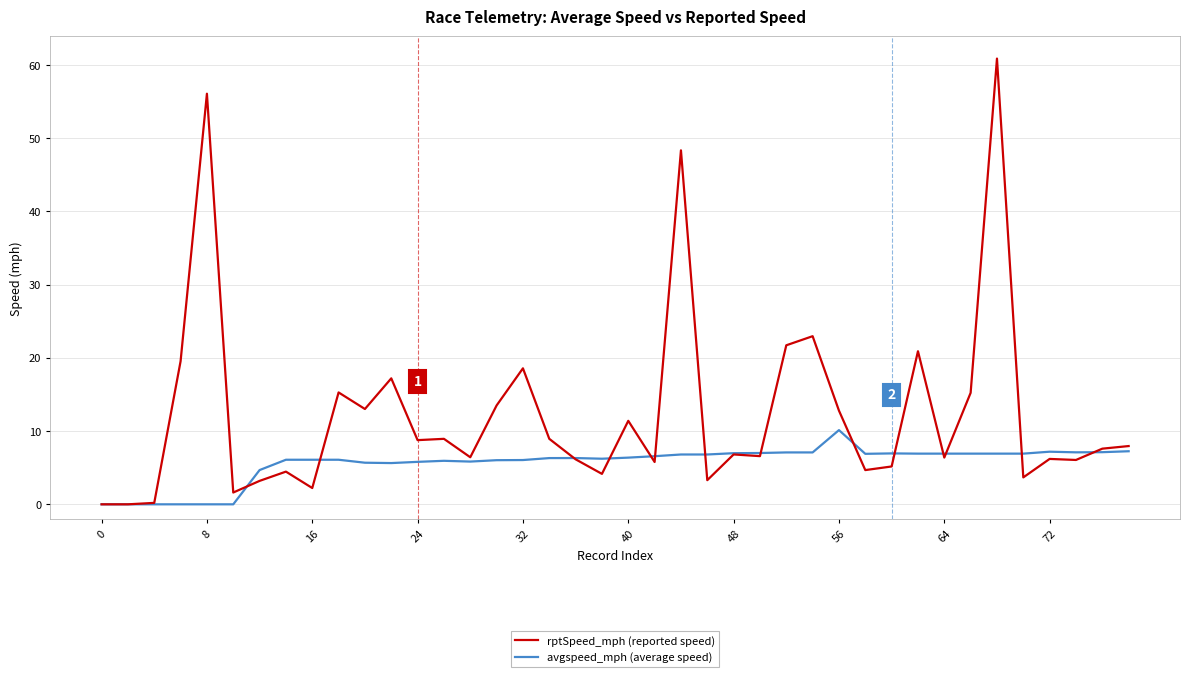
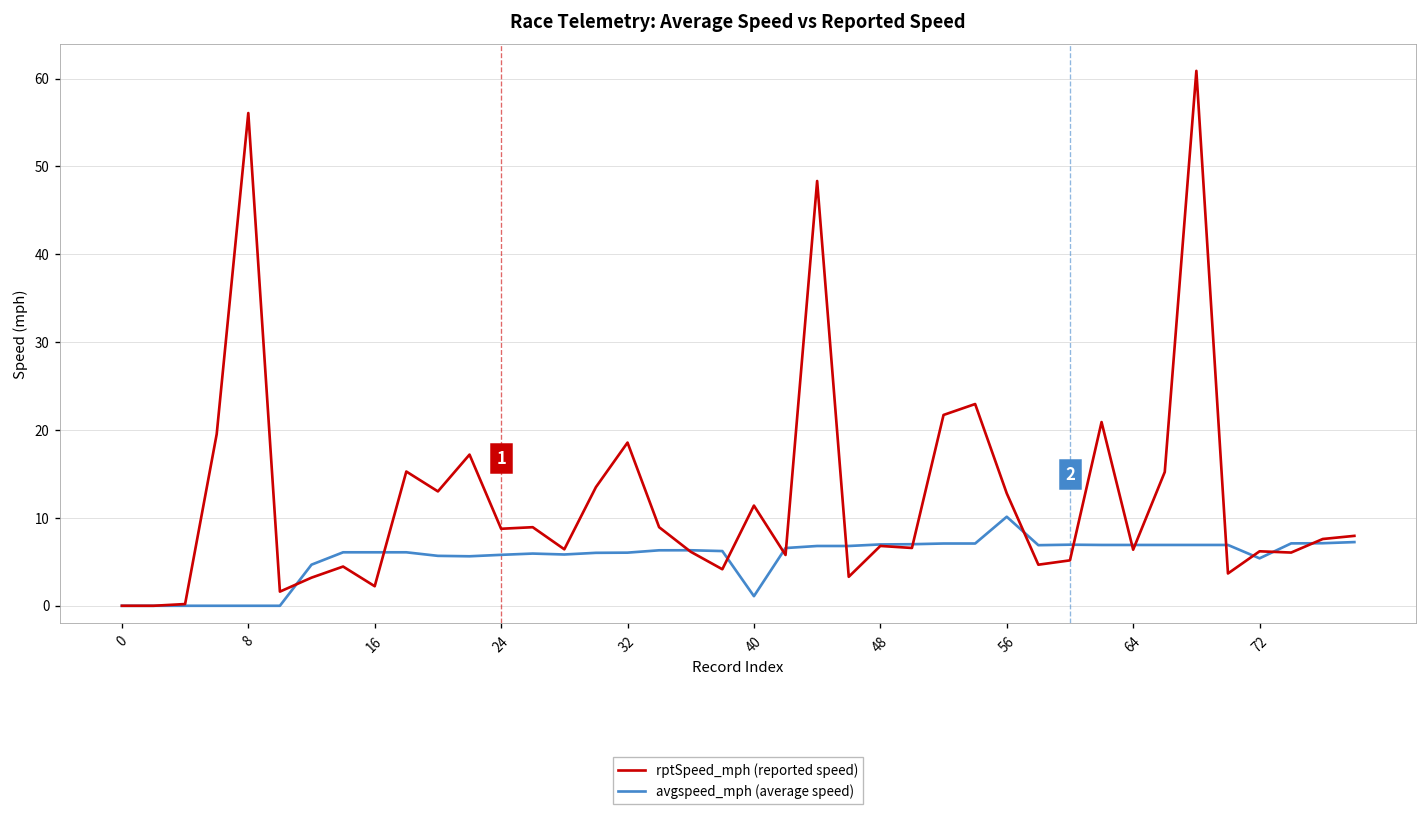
avgspeed_mph (average speed), 40: 6 -> 1
avgspeed_mph (average speed), 72: 7 -> 5
